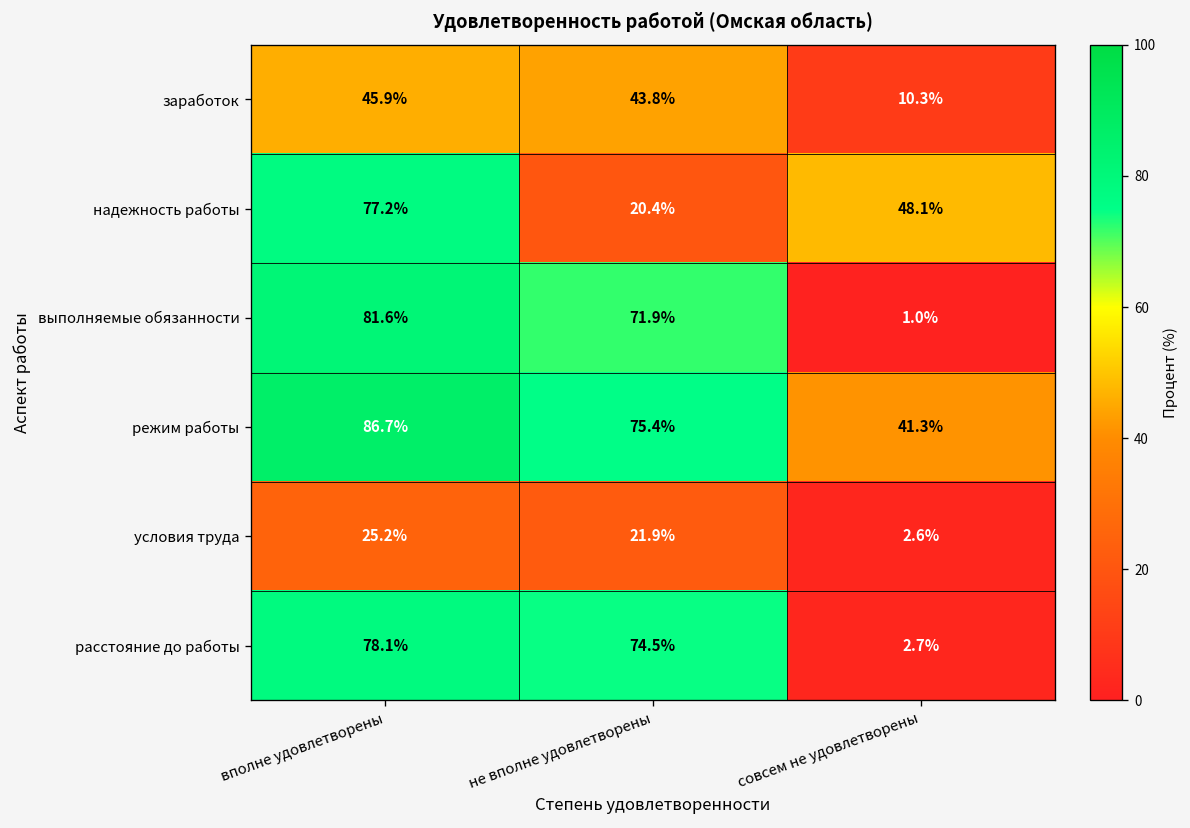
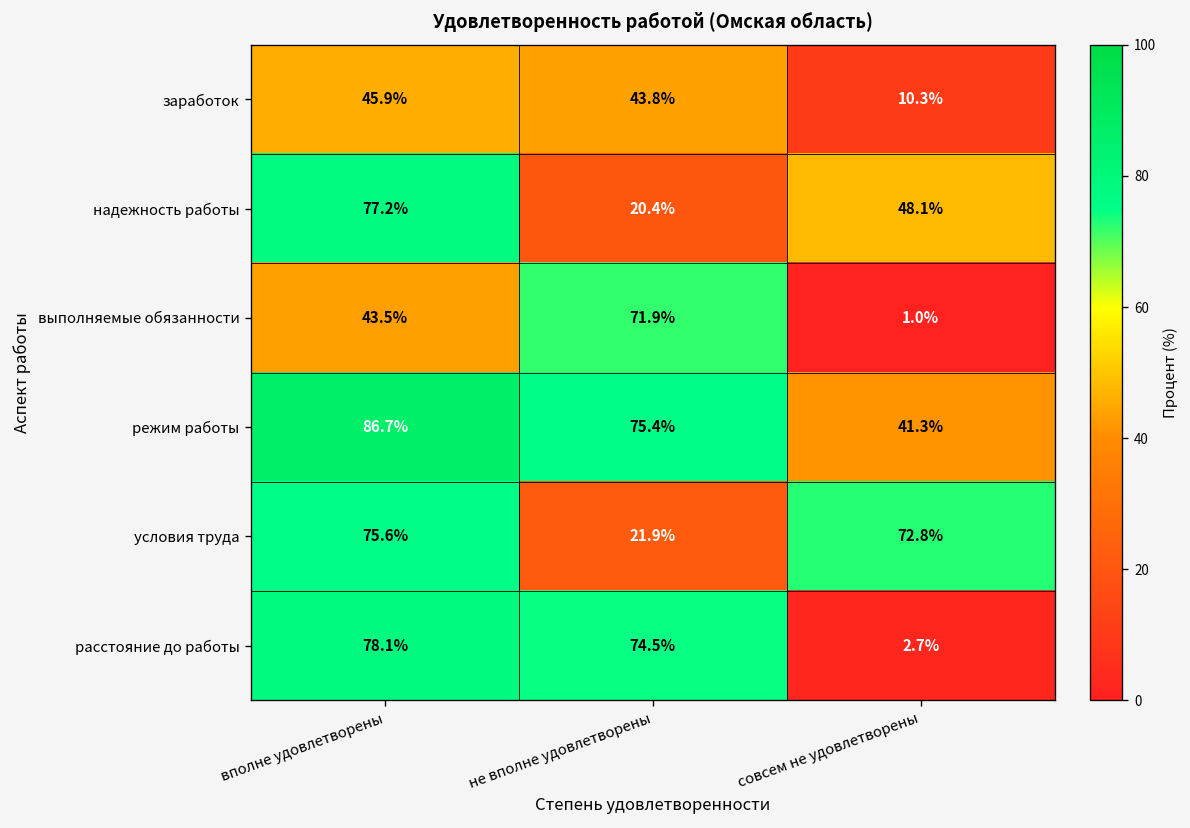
выполняемые обязанности, вполне удовлетворены: 81.6% -> 43.5%
условия труда, вполне удовлетворены: 25.2% -> 75.6%
условия труда, совсем не удовлетворены: 2.6% -> 72.8%
